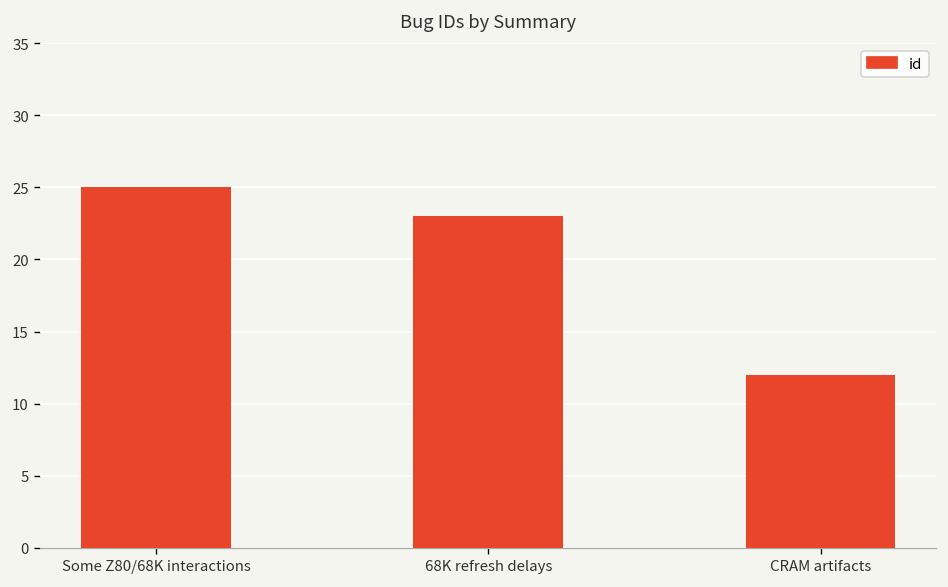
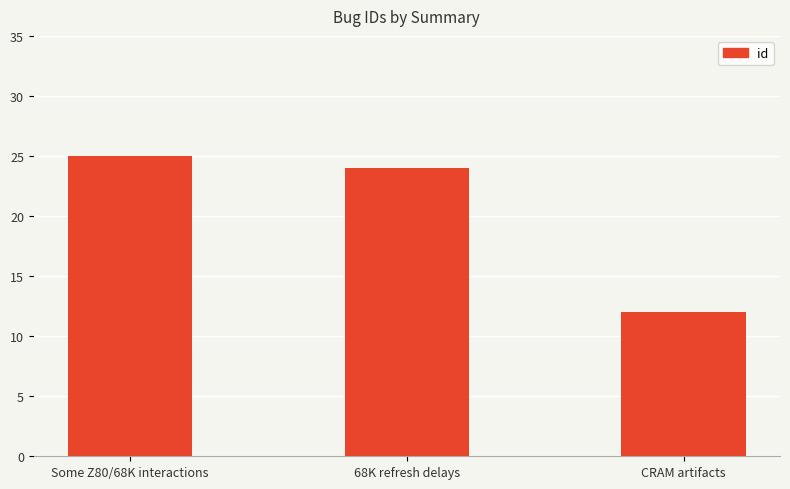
68K refresh delays: 23 -> 24
